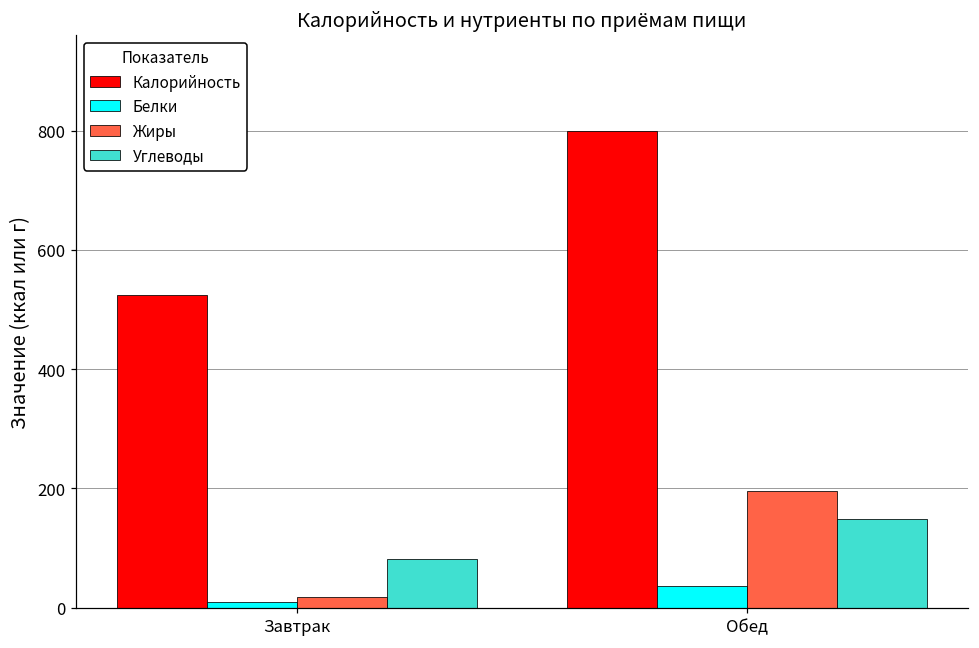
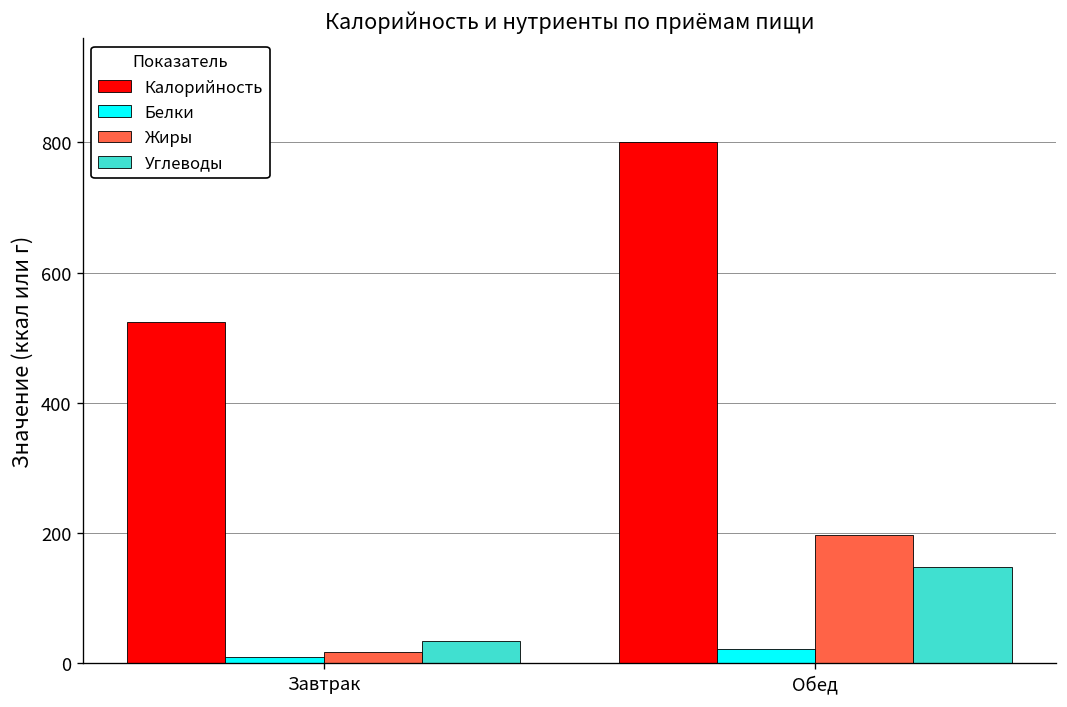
Углеводы, Завтрак: 80 -> 30
Белки, Обед: 40 -> 20
